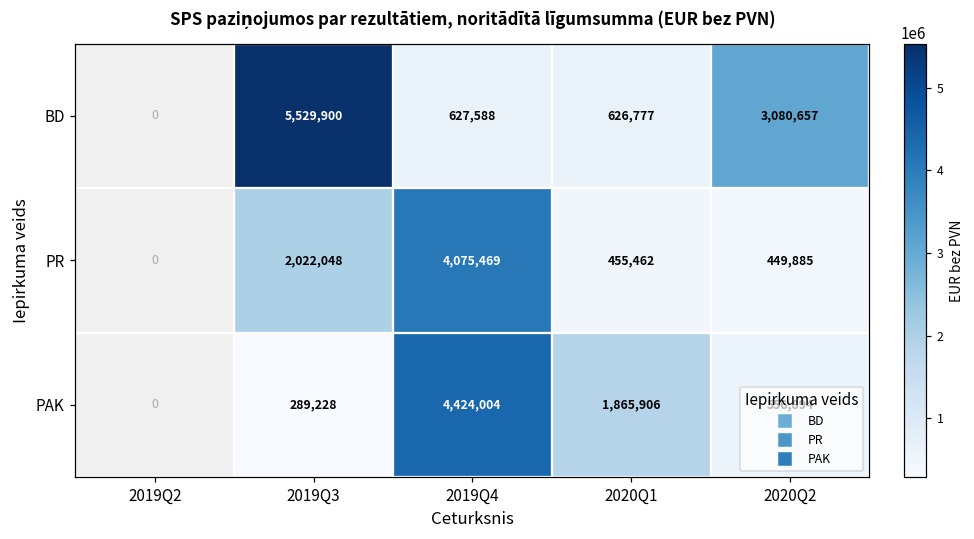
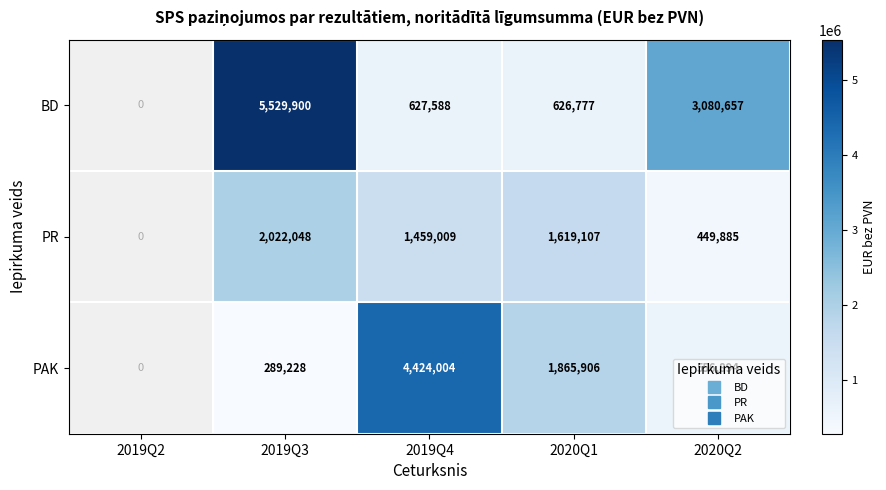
PR, 2019Q4: 4,075,469 -> 1,459,009
PR, 2020Q1: 455,462 -> 1,619,107
